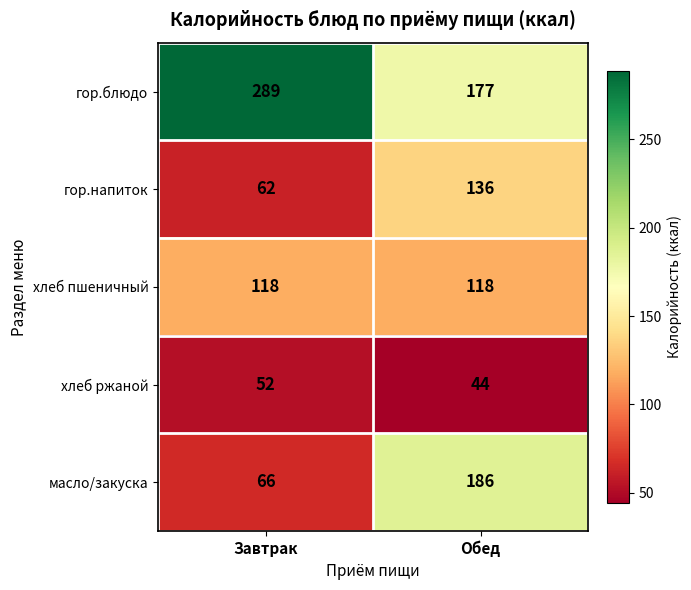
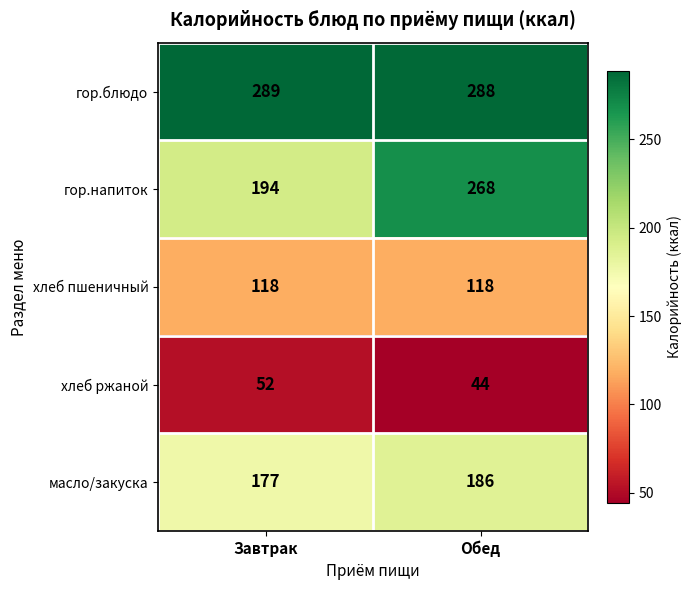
гор.блюдо, Обед: 177 -> 288
гор.напиток, Завтрак: 62 -> 194
гор.напиток, Обед: 136 -> 268
масло/закуска, Завтрак: 66 -> 177
